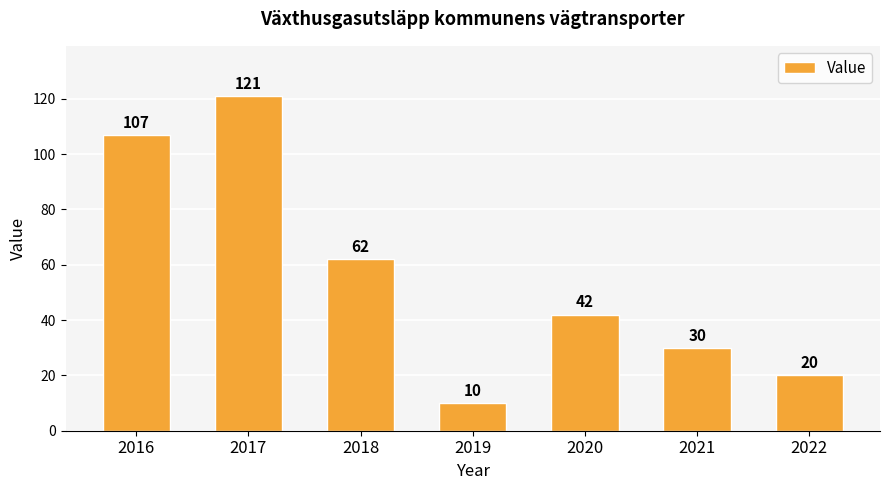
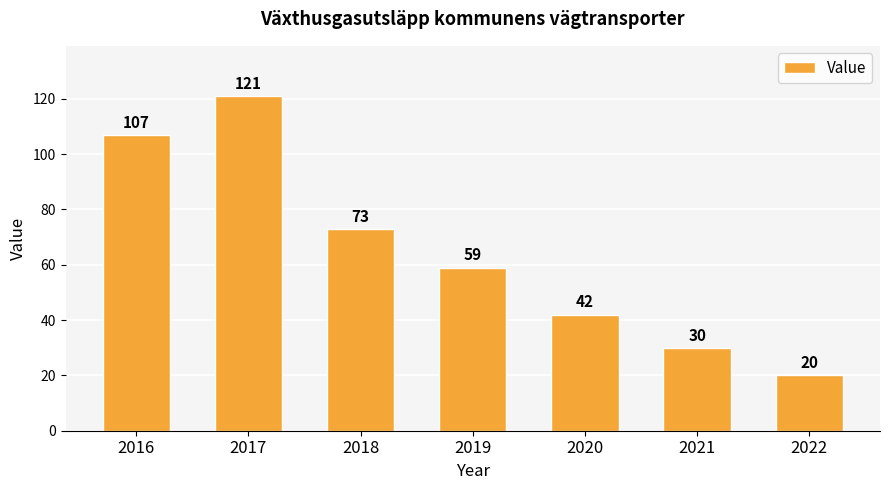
2018: 62 -> 73
2019: 10 -> 59
